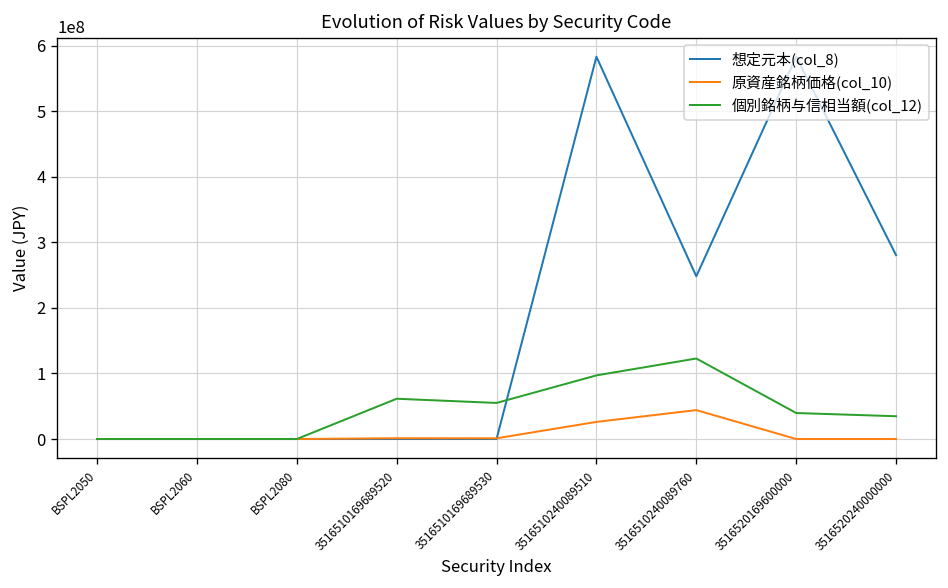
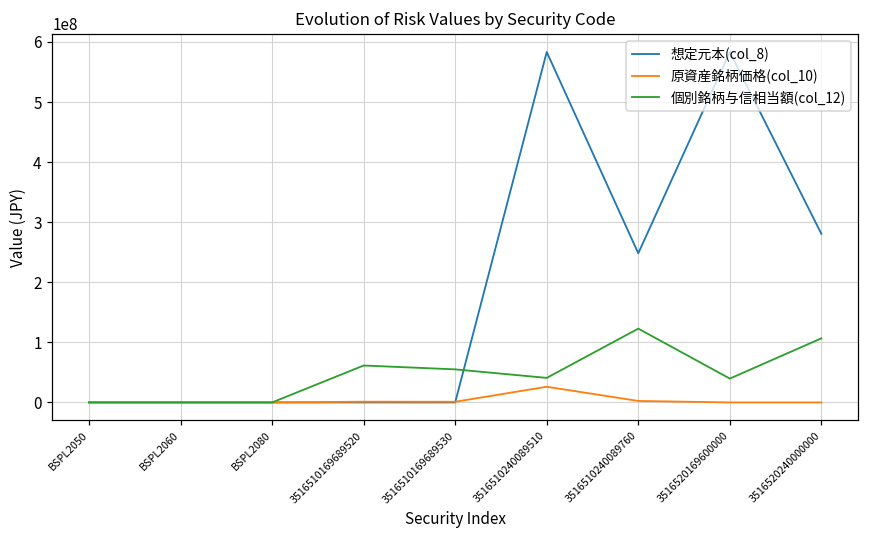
個別銘柄与信相当額(col_12), 3516510240089510: 100000000 -> 40000000
原資産銘柄価格(col_10), 3516510240089760: 40000000 -> 0
個別銘柄与信相当額(col_12), 3516520240000000: 30000000 -> 110000000
